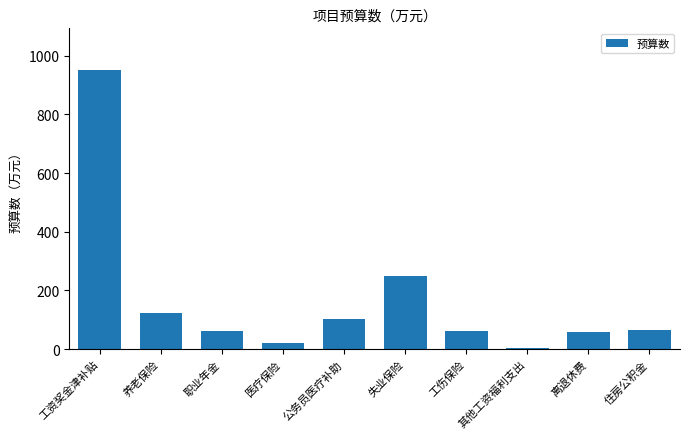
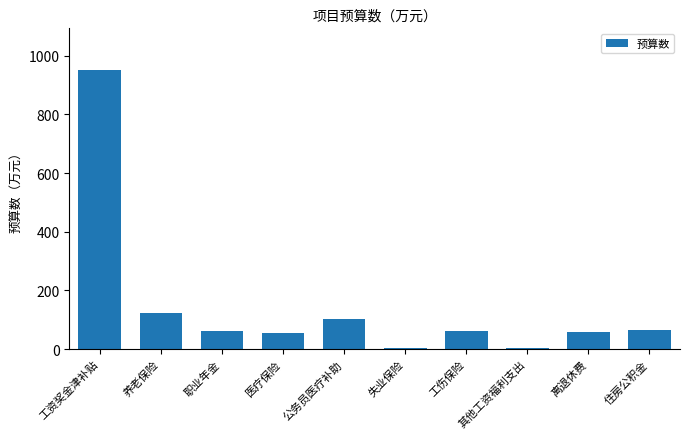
医疗保险: 20 -> 60
失业保险: 250 -> 0
